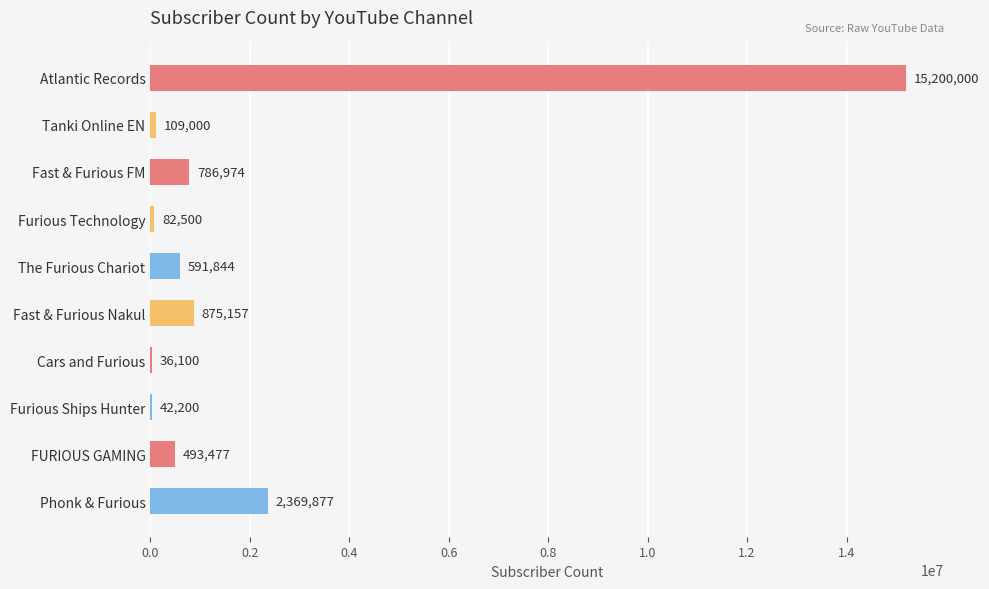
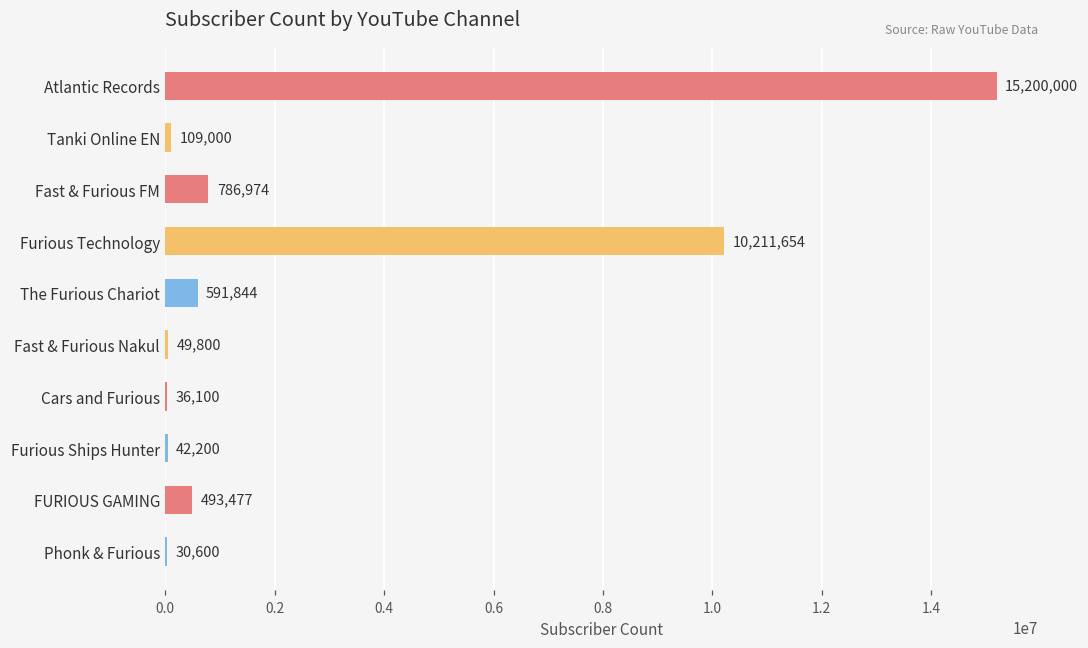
Furious Technology: 82,500 -> 10,211,654
Fast & Furious Nakul: 875,157 -> 49,800
Phonk & Furious: 2,369,877 -> 30,600
